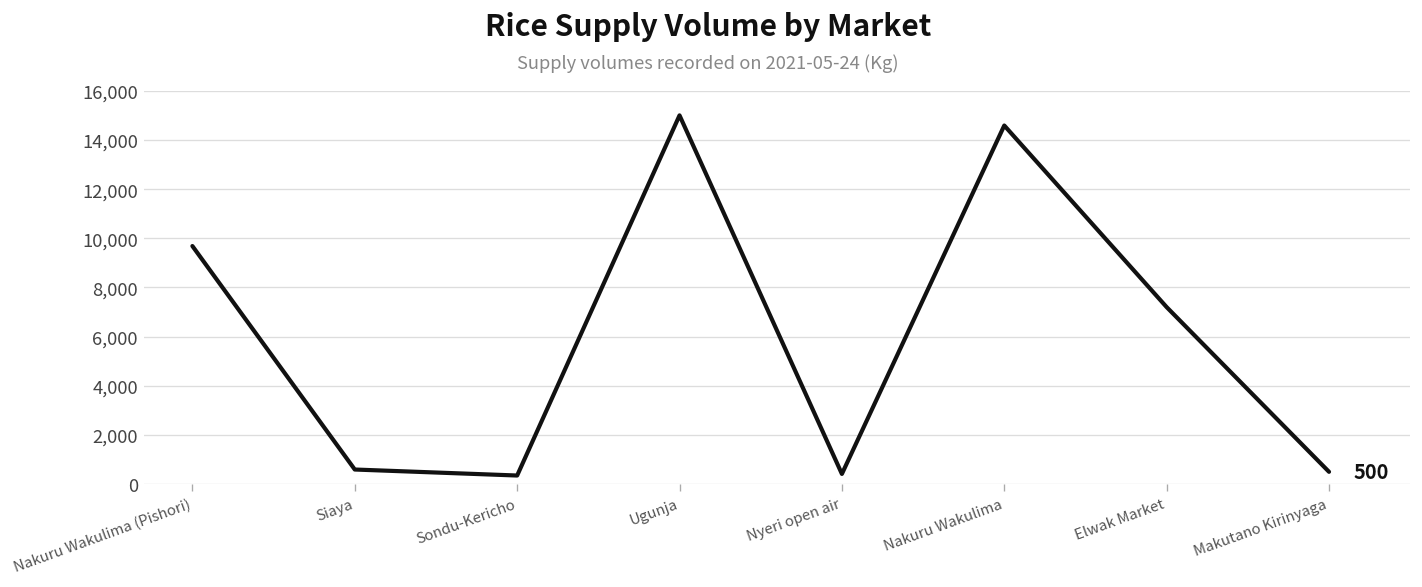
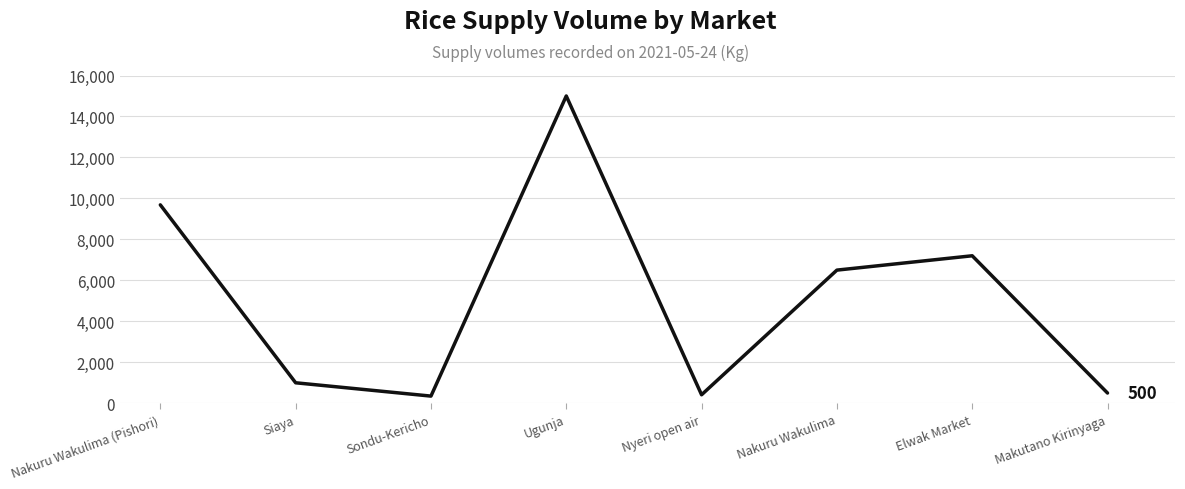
Siaya: 600 -> 1,000
Nakuru Wakulima: 14,600 -> 6,500
